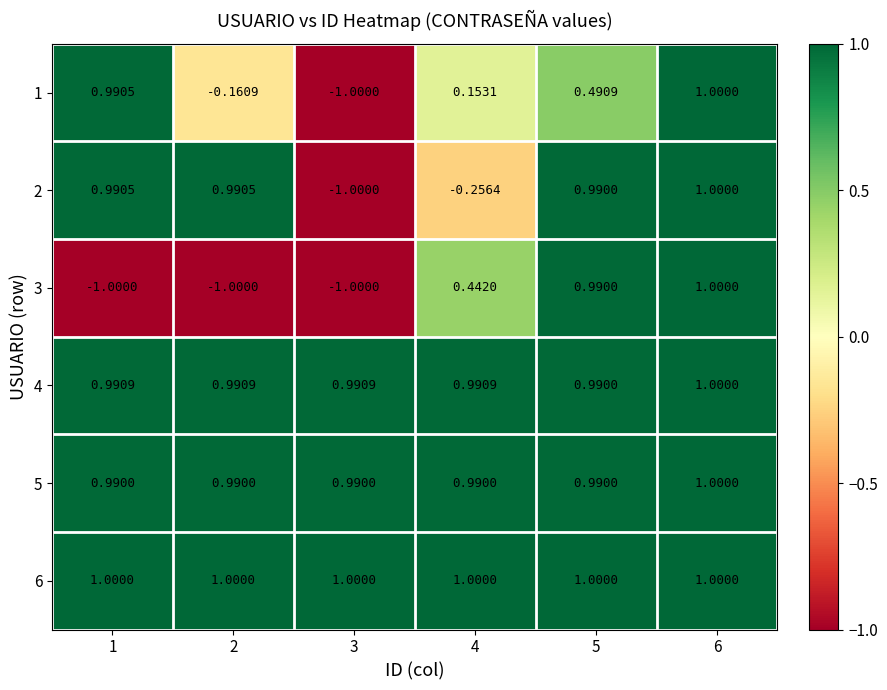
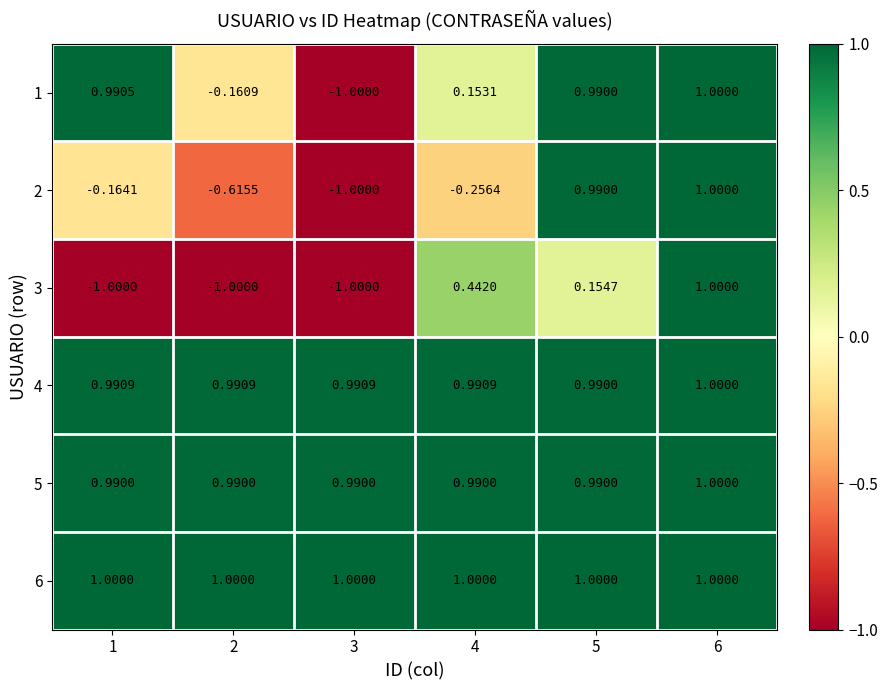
1, 5: 0.4909 -> 0.9900
2, 1: 0.9905 -> -0.1641
2, 2: 0.9905 -> -0.6155
3, 5: 0.9900 -> 0.1547
